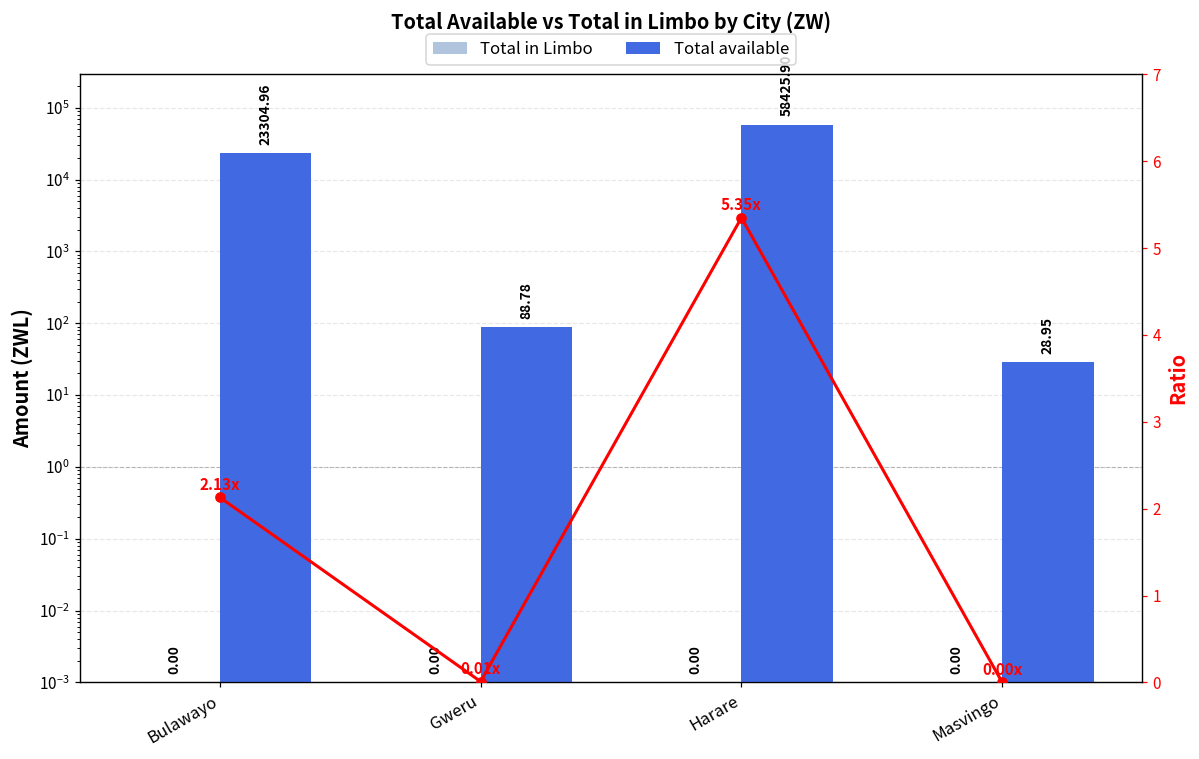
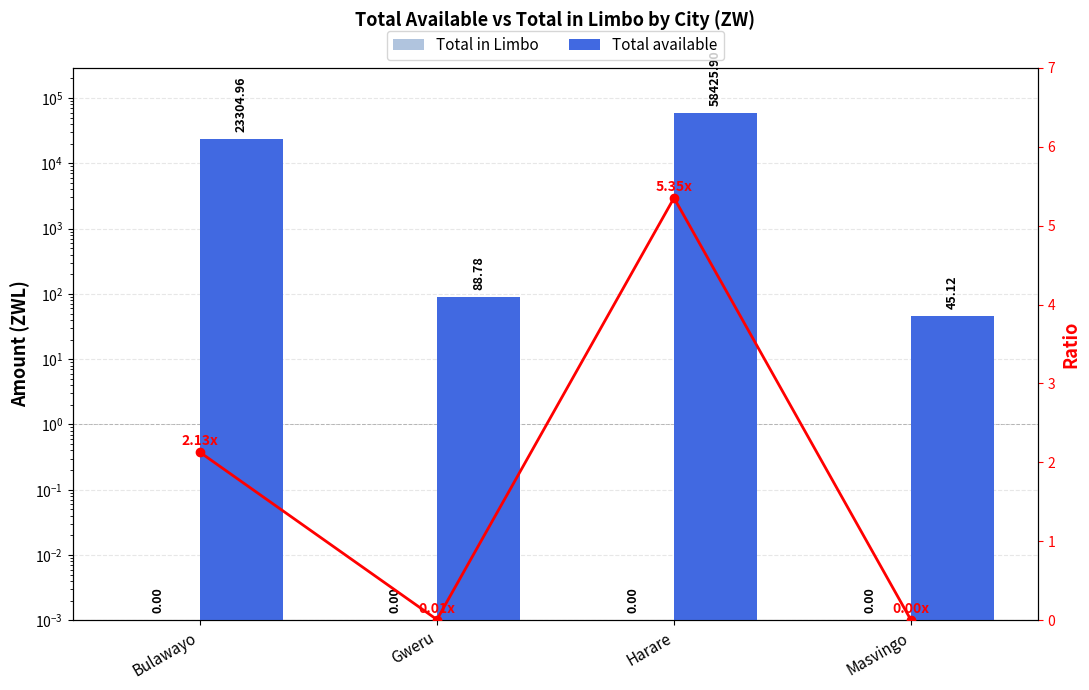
Total available, Masvingo: 28.95 -> 45.12
